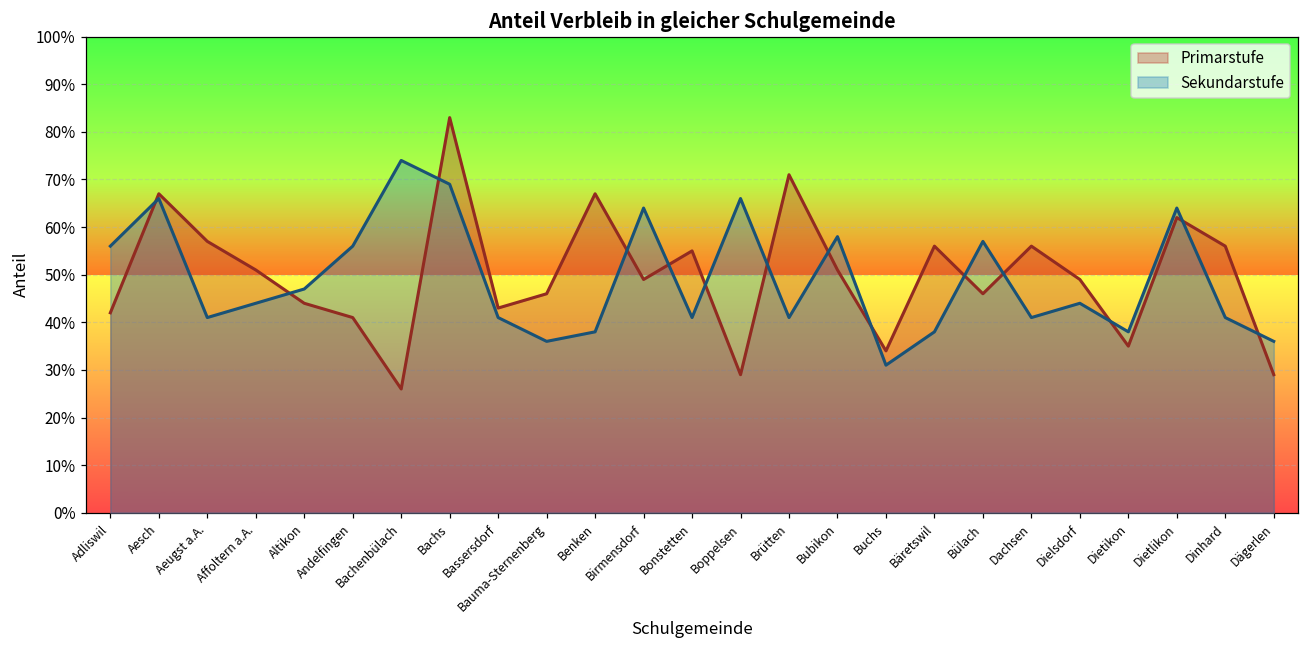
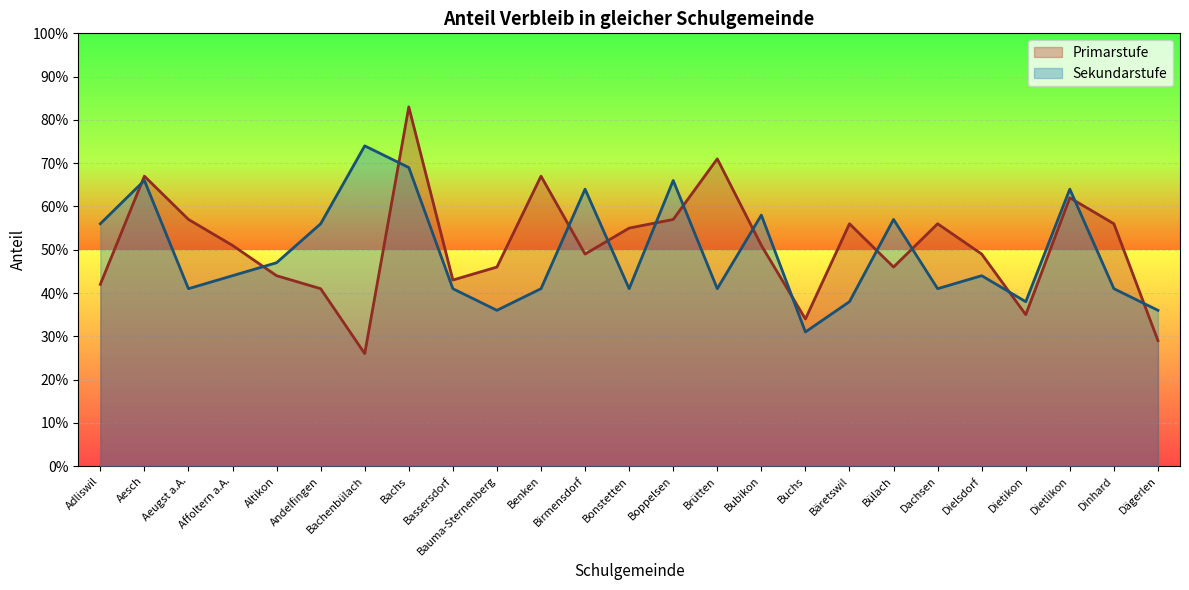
Sekundarstufe, Benken: 38% -> 41%
Primarstufe, Boppelsen: 29% -> 57%
